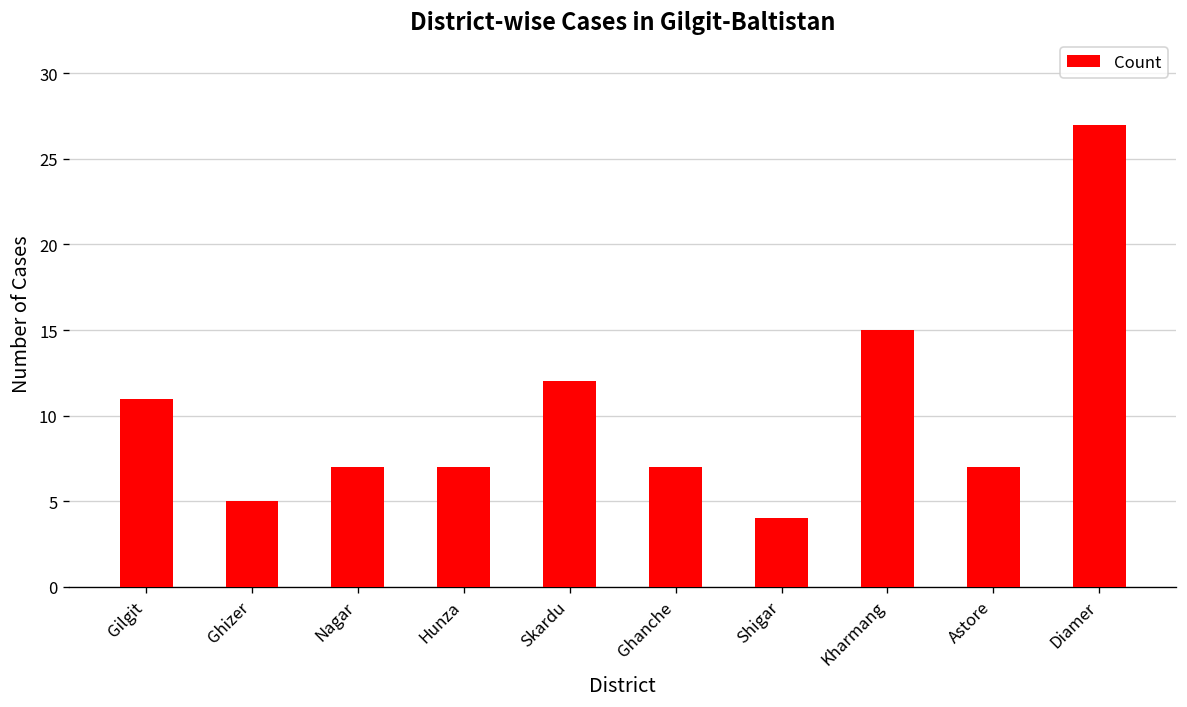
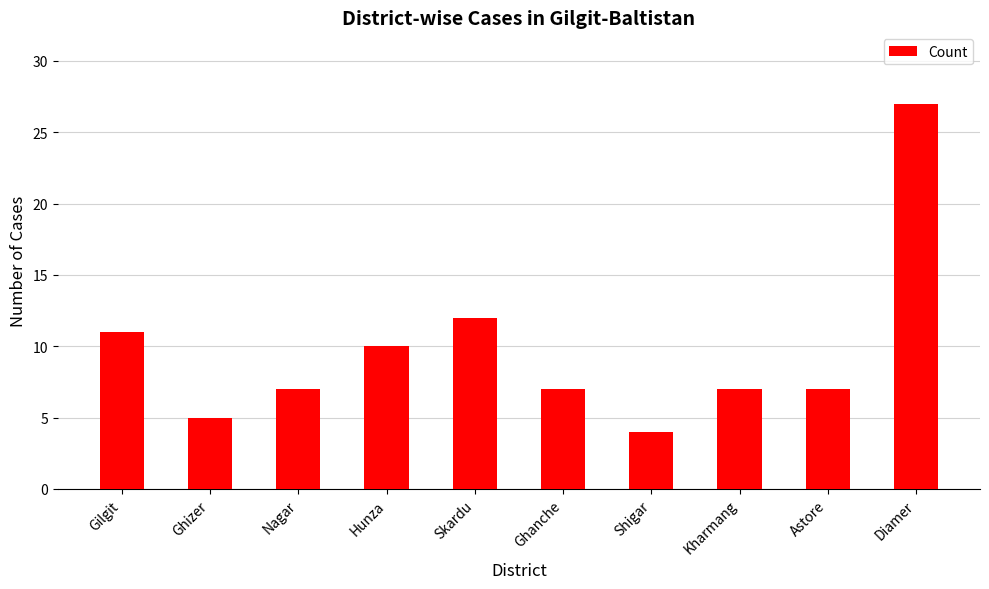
Hunza: 7 -> 10
Kharmang: 15 -> 7
